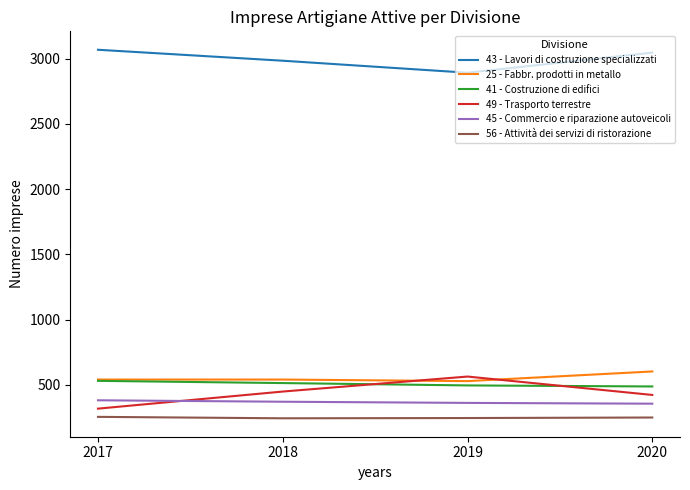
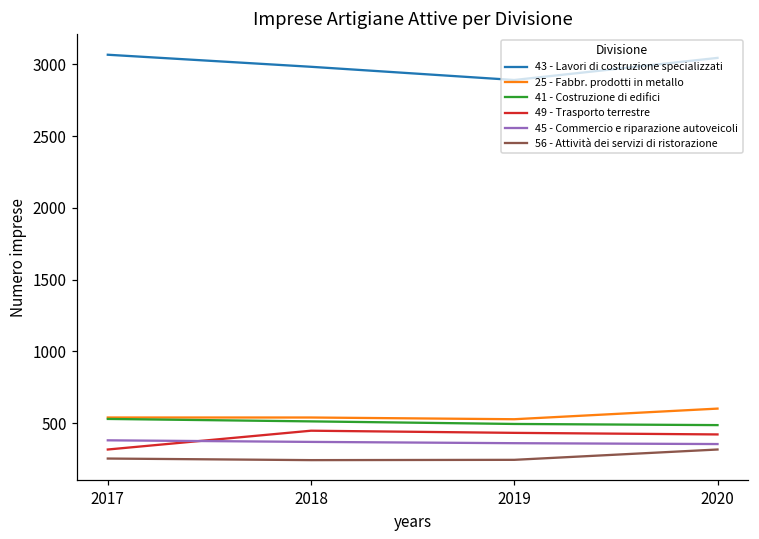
49 - Trasporto terrestre, 2019: 560 -> 430
56 - Attività dei servizi di ristorazione, 2020: 250 -> 320
